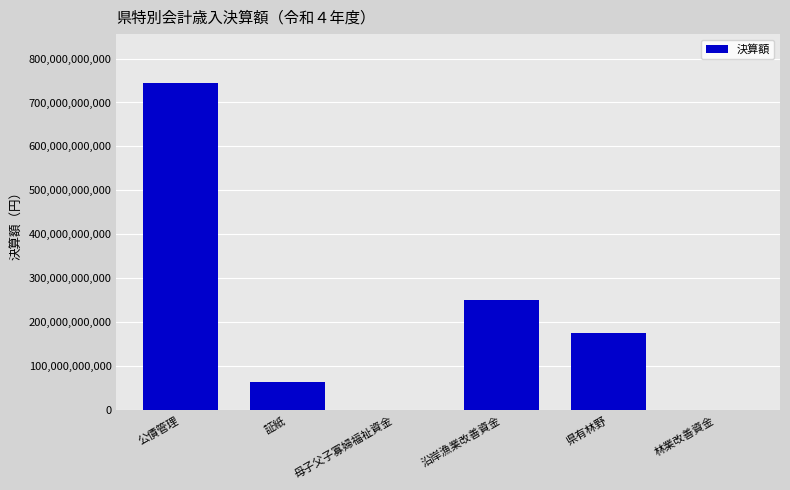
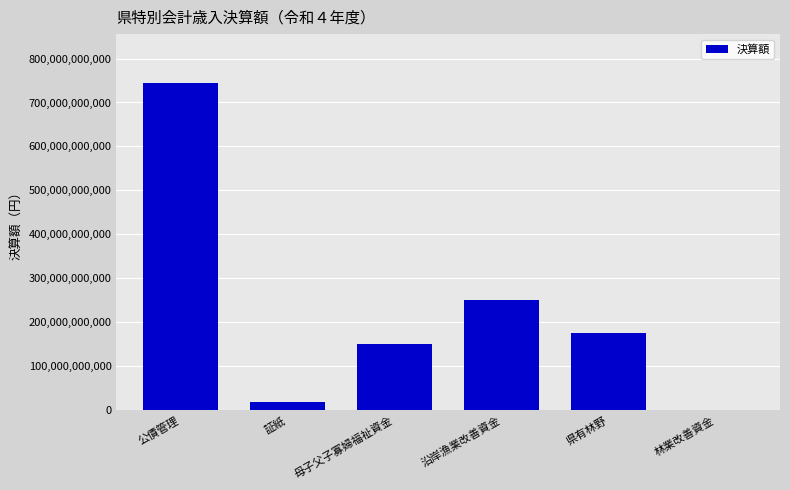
証紙: 60,000,000,000 -> 20,000,000,000
母子父子寡婦福祉資金: 0 -> 150,000,000,000
